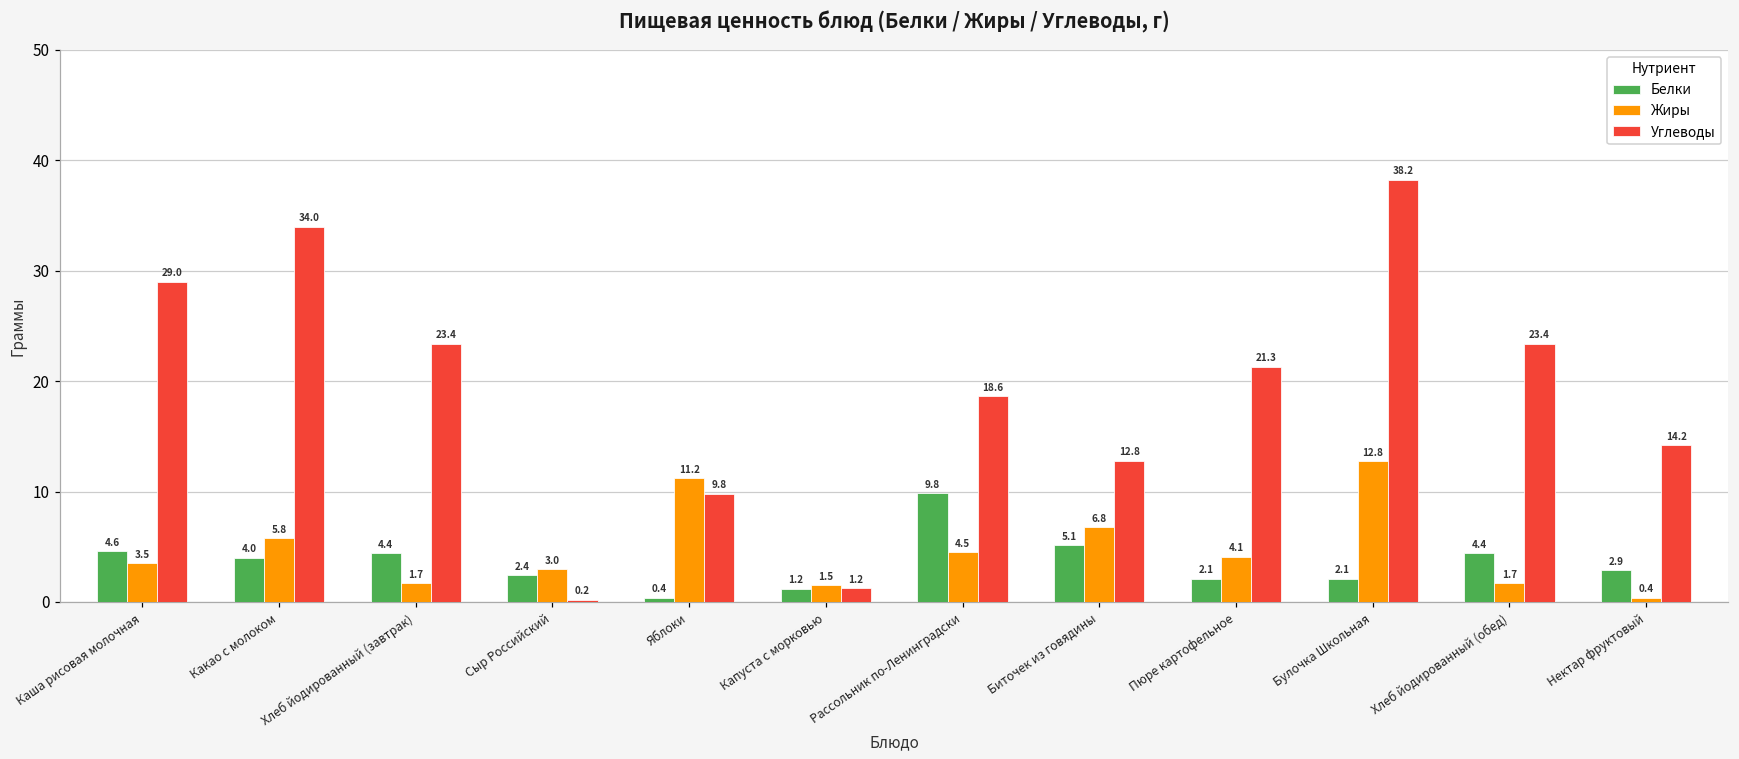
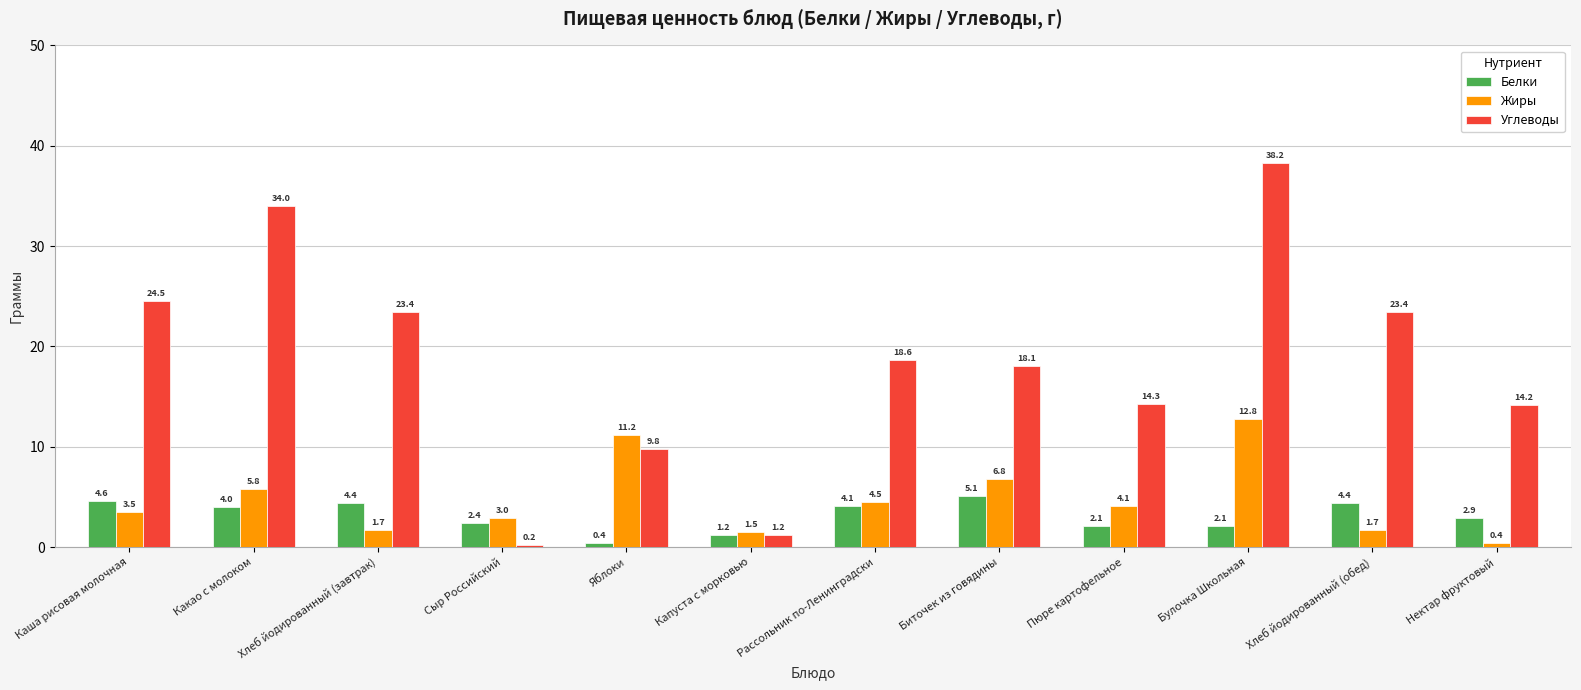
Углеводы, Каша рисовая молочная: 29.0 -> 24.5
Белки, Рассольник по-Ленинградски: 9.8 -> 4.1
Углеводы, Биточек из говядины: 12.8 -> 18.1
Углеводы, Пюре картофельное: 21.3 -> 14.3
